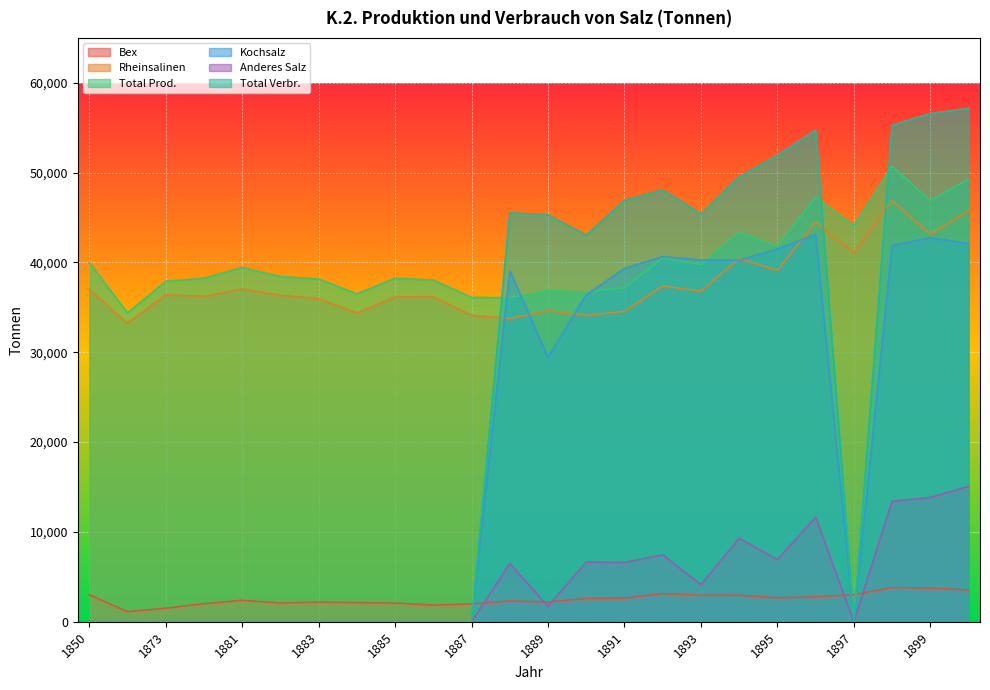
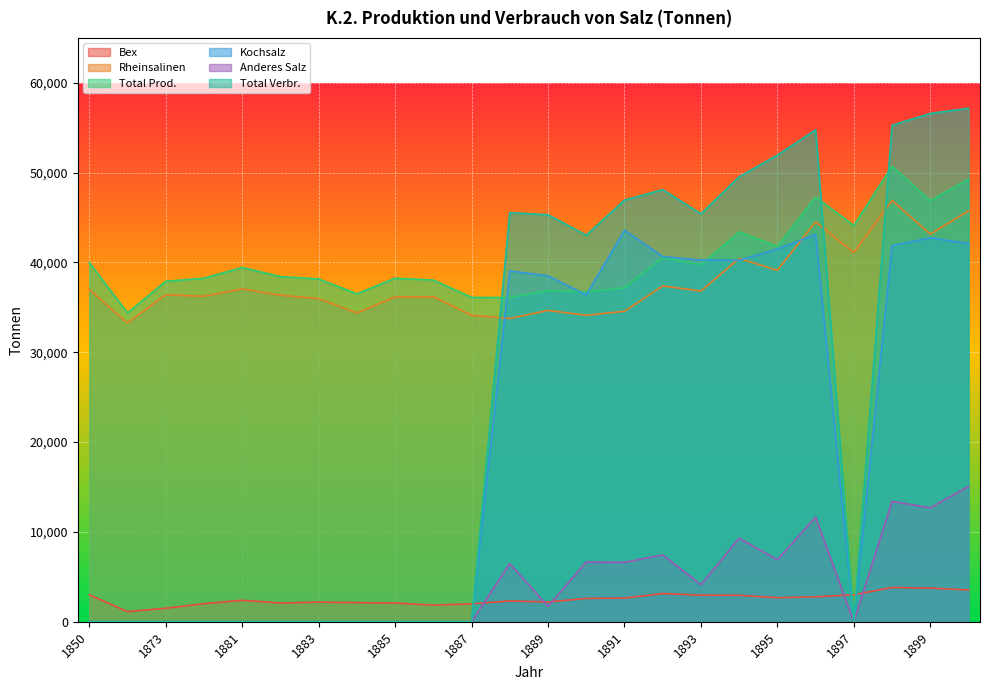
Kochsalz, 1889: 29,000 -> 39,000
Kochsalz, 1891: 39,000 -> 44,000
Anderes Salz, 1899: 14,000 -> 13,000
